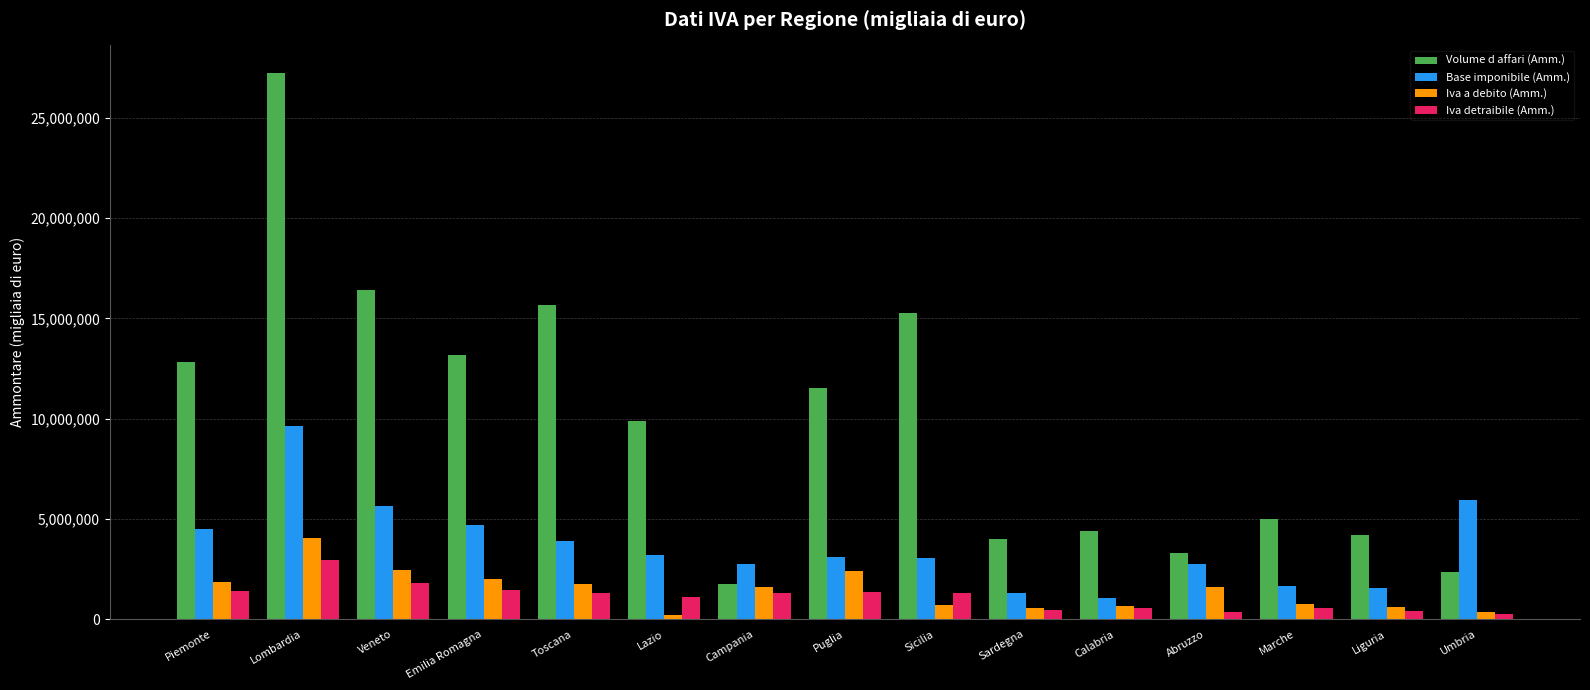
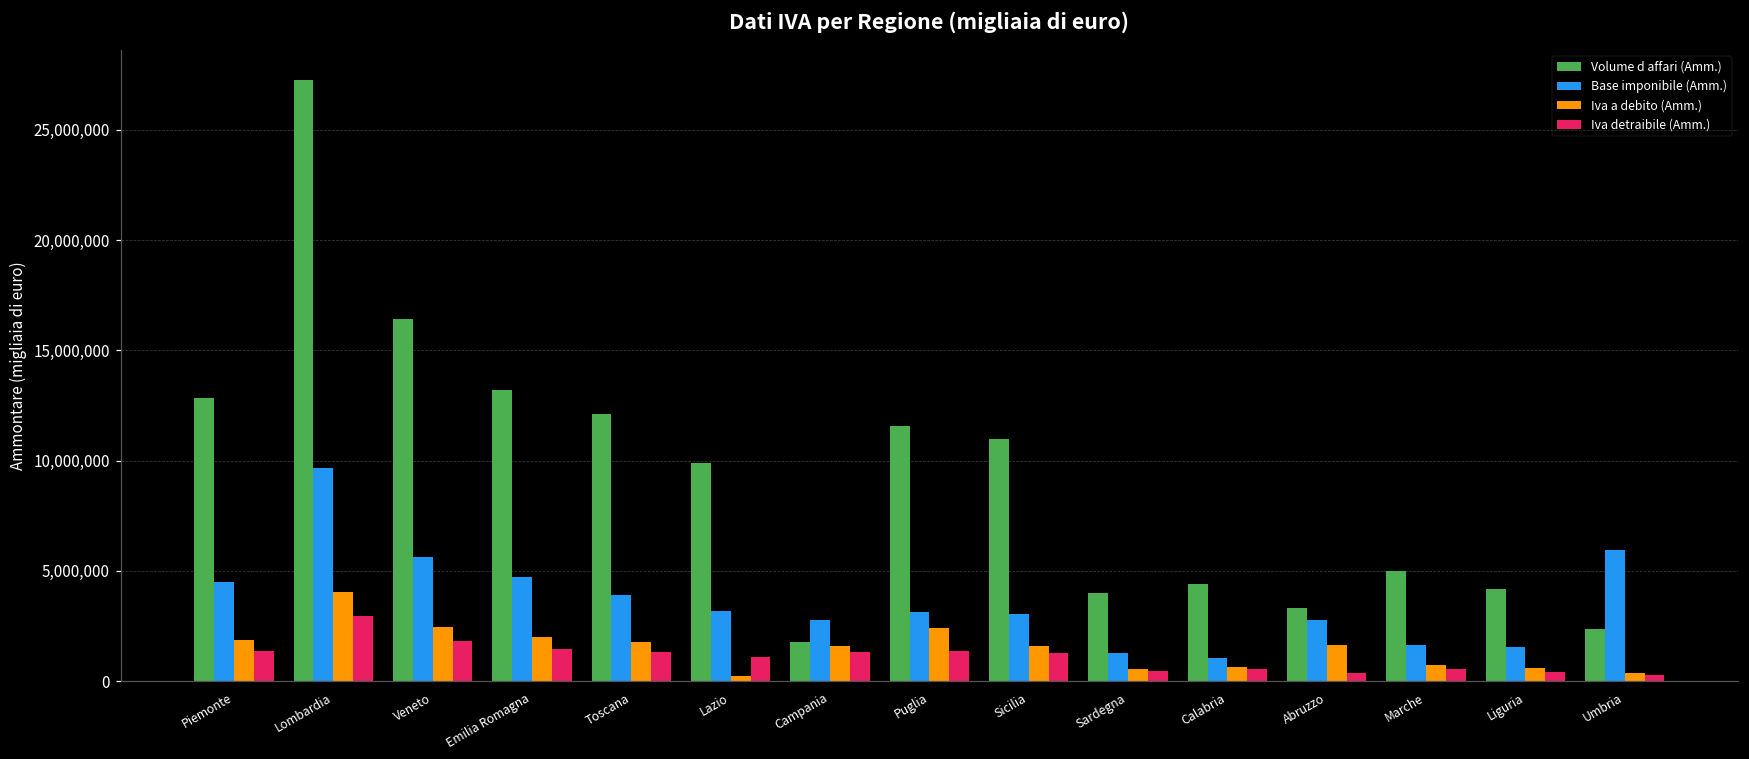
Volume d affari (Amm.), Toscana: 15,600,000 -> 12,100,000
Volume d affari (Amm.), Sicilia: 15,300,000 -> 11,000,000
Iva a debito (Amm.), Sicilia: 700,000 -> 1,600,000
